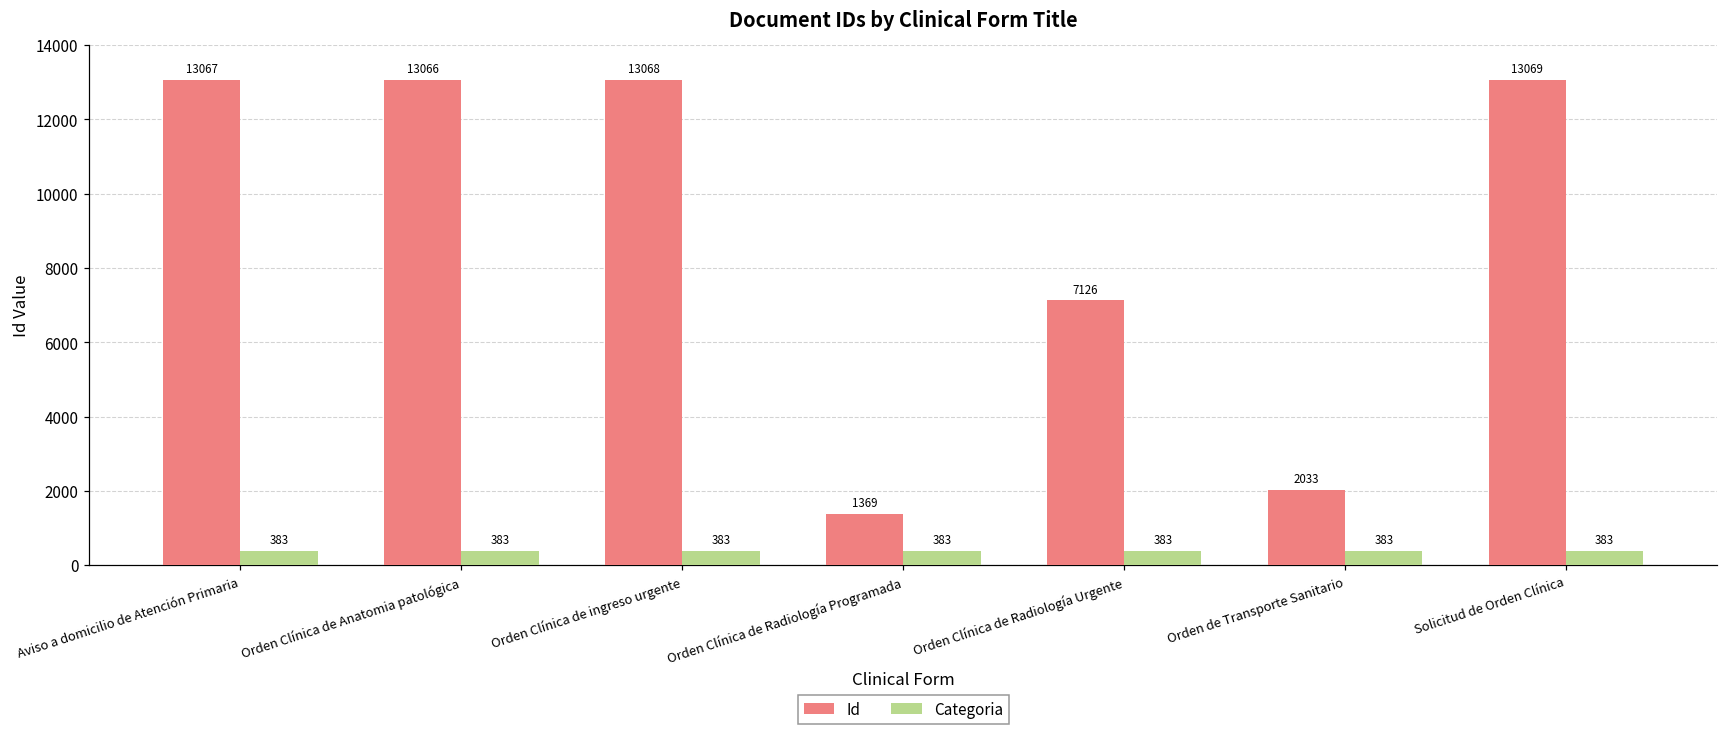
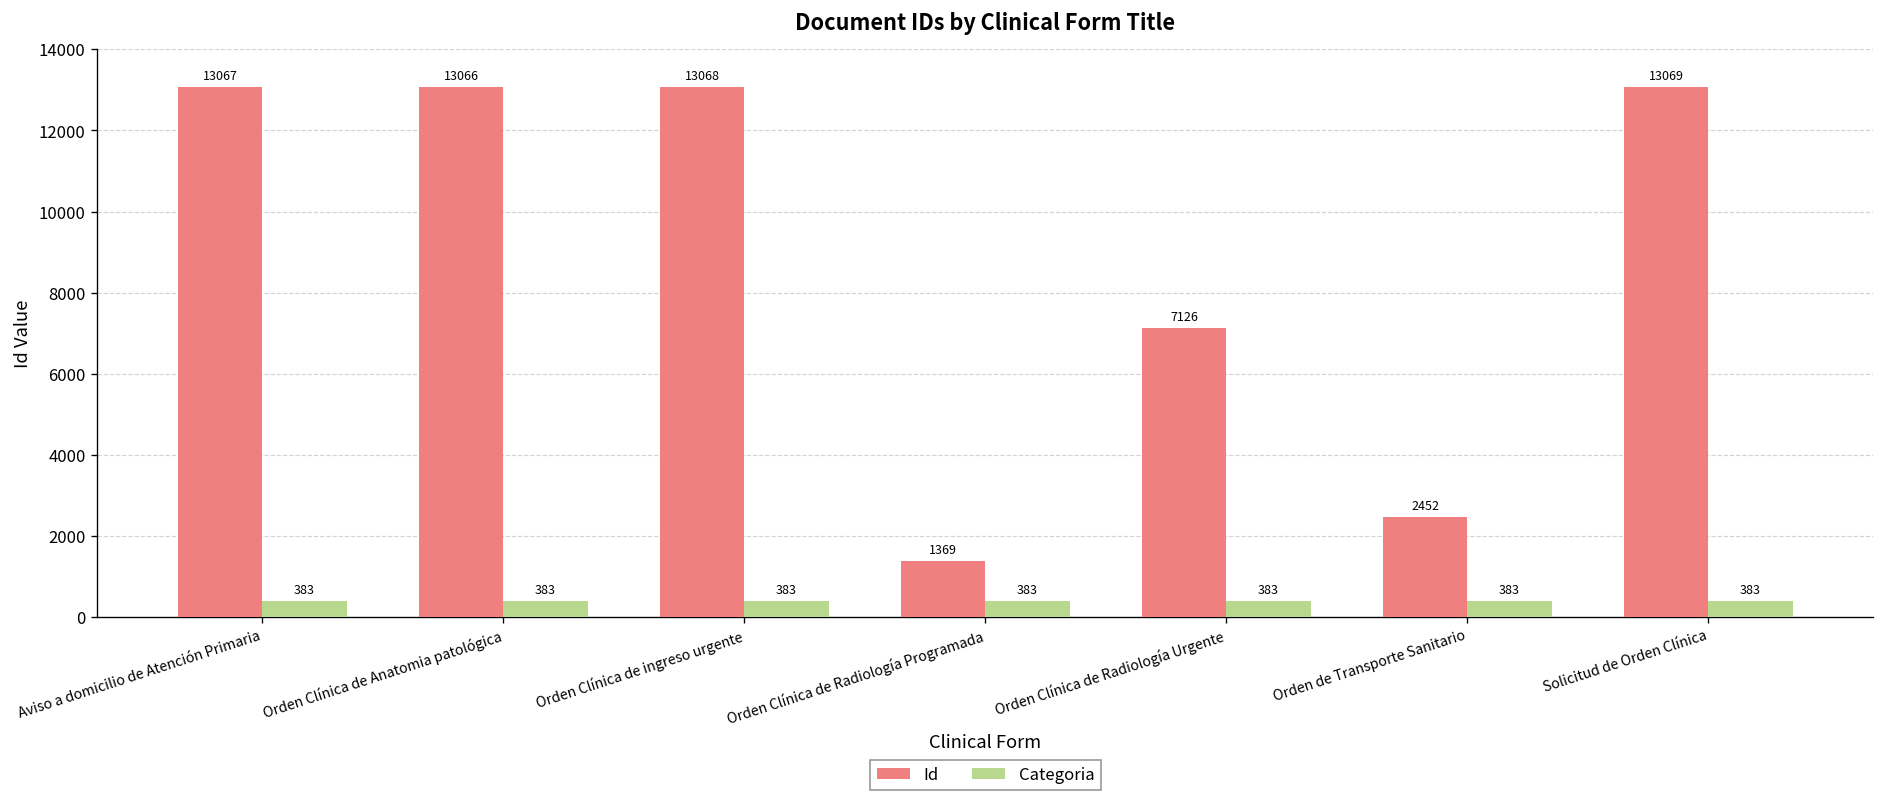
Id, Orden de Transporte Sanitario: 2033 -> 2452
